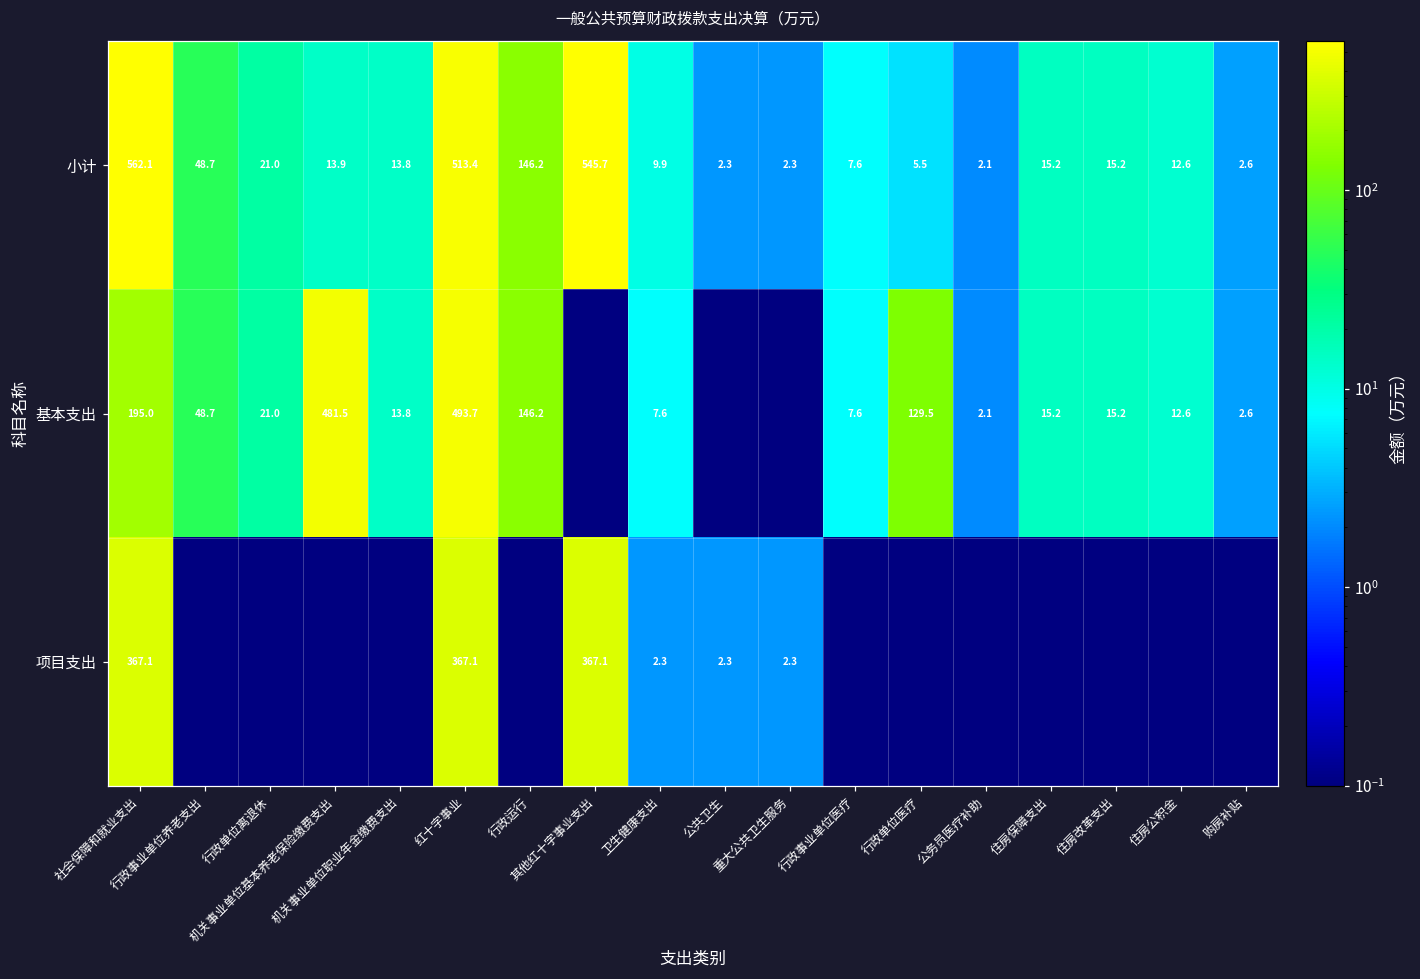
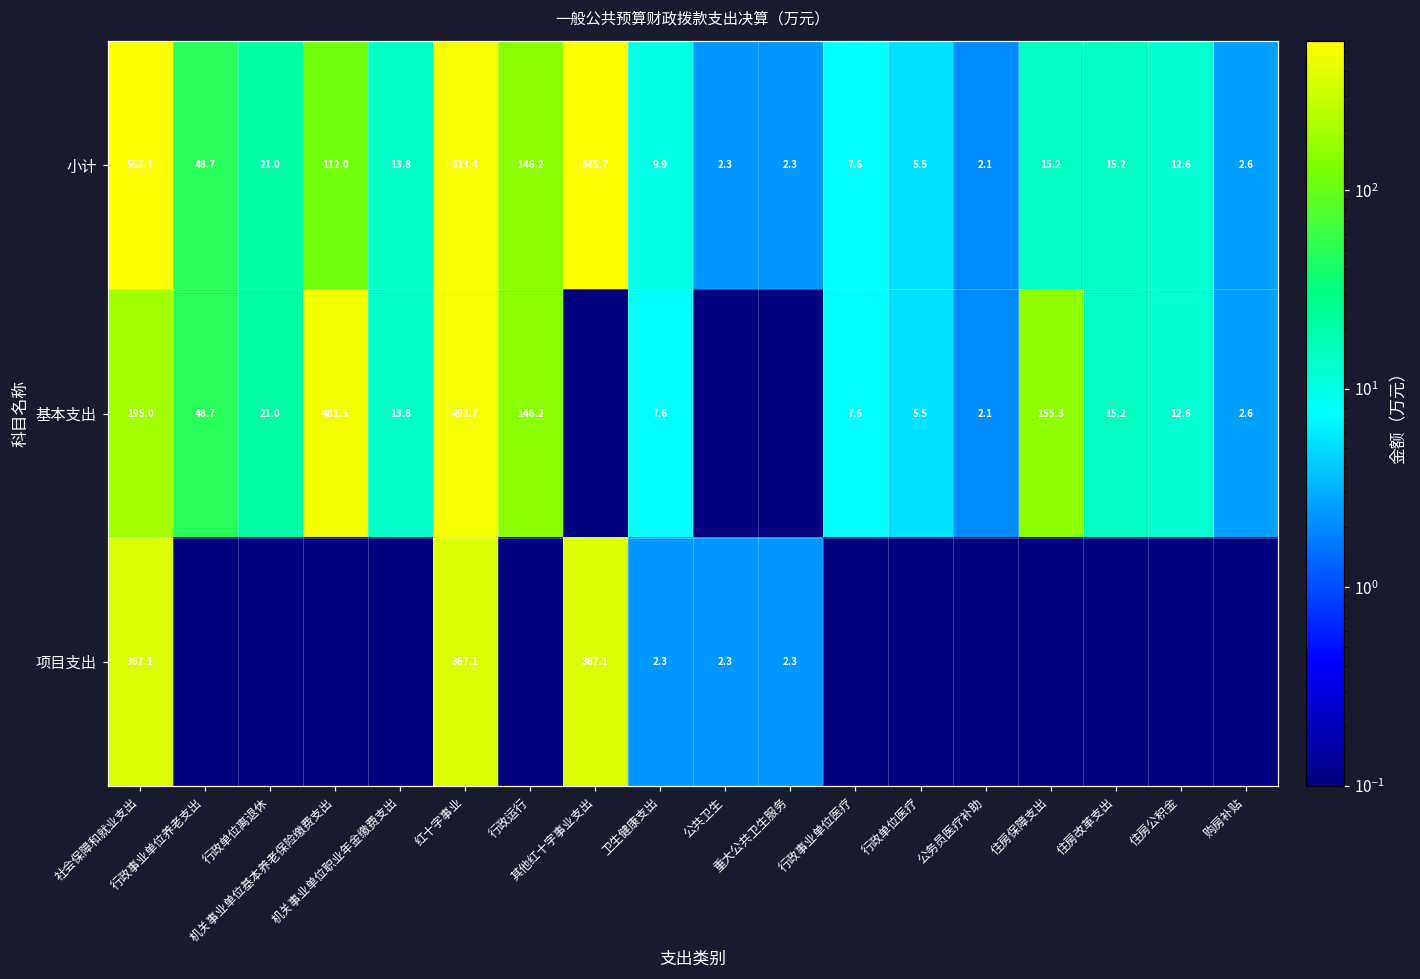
小计, 机关事业单位基本养老保险缴费支出: 13.9 -> 112.0
基本支出, 行政单位医疗: 129.5 -> 5.5
基本支出, 住房保障支出: 15.2 -> 155.3
